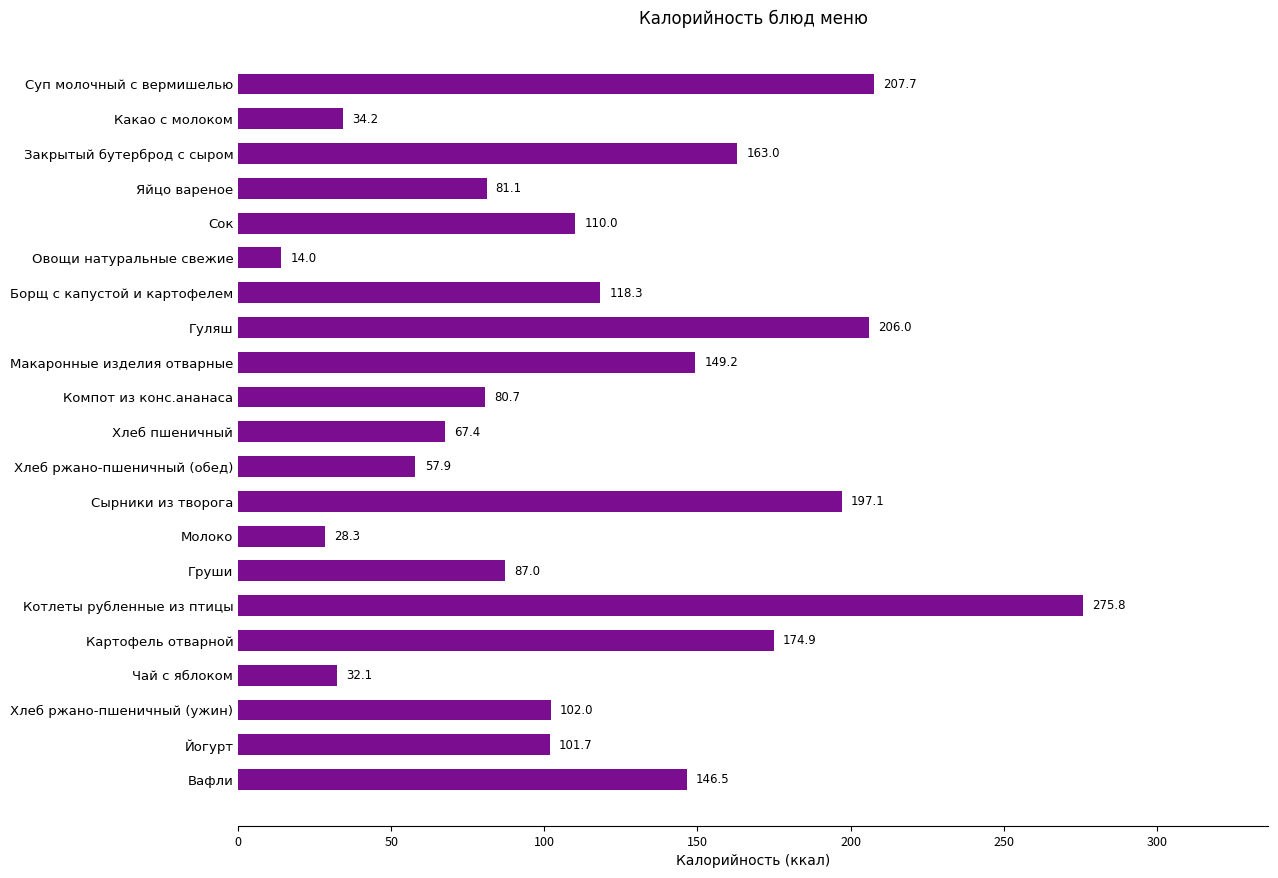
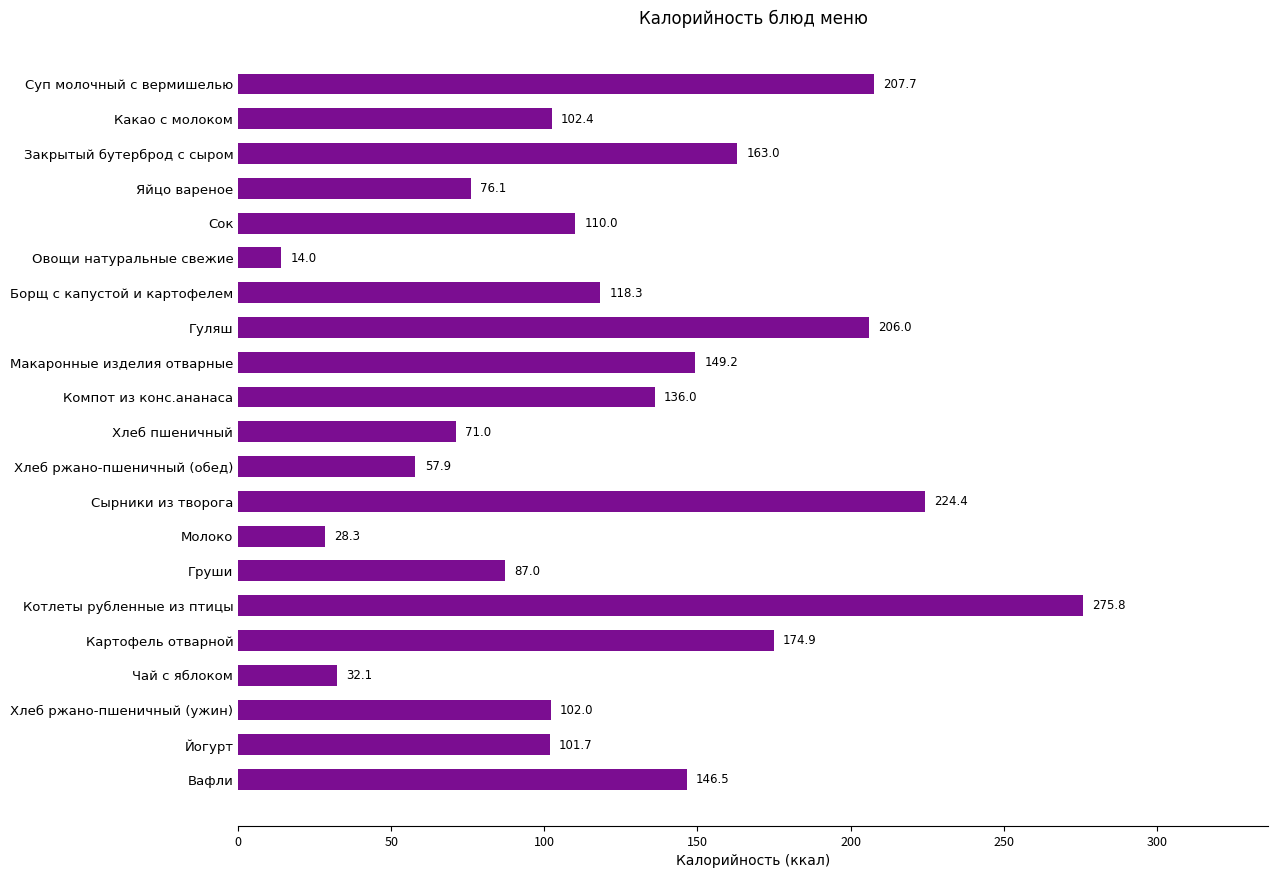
Какао с молоком: 34.2 -> 102.4
Яйцо вареное: 81.1 -> 76.1
Компот из конс.ананаса: 80.7 -> 136.0
Хлеб пшеничный: 67.4 -> 71.0
Сырники из творога: 197.1 -> 224.4
